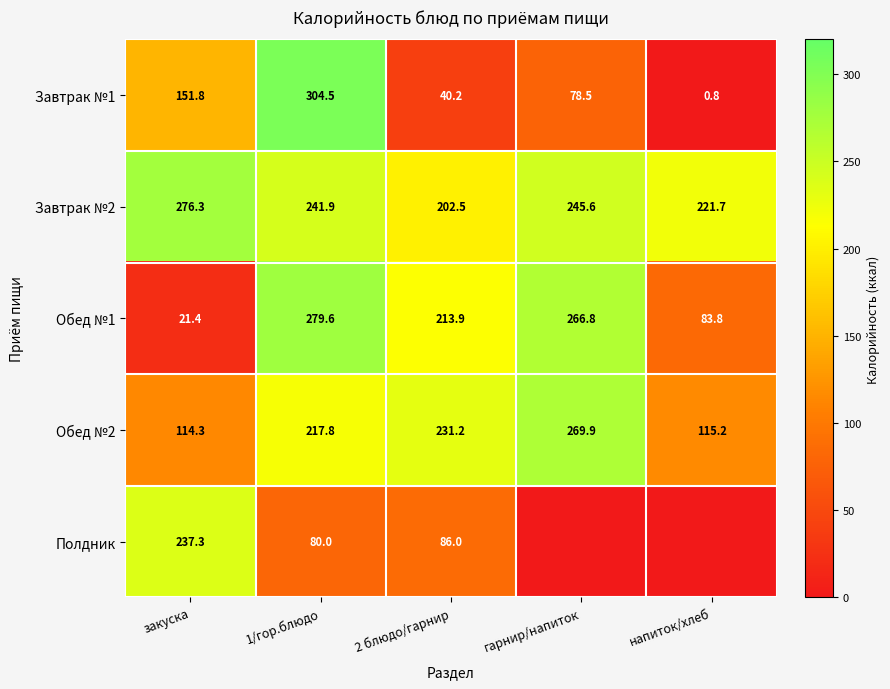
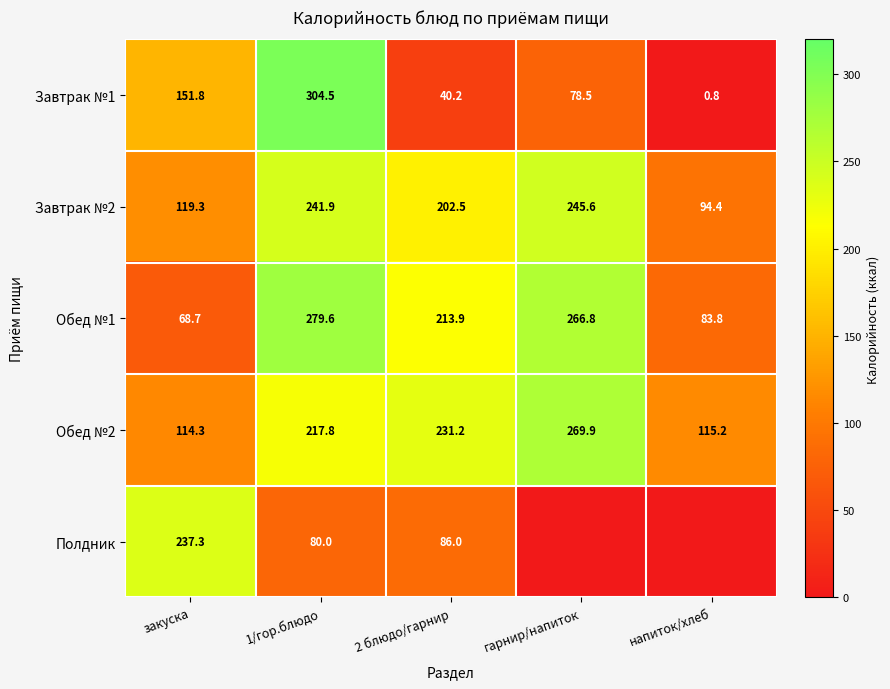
Завтрак №2, закуска: 276.3 -> 119.3
Завтрак №2, напиток/хлеб: 221.7 -> 94.4
Обед №1, закуска: 21.4 -> 68.7
